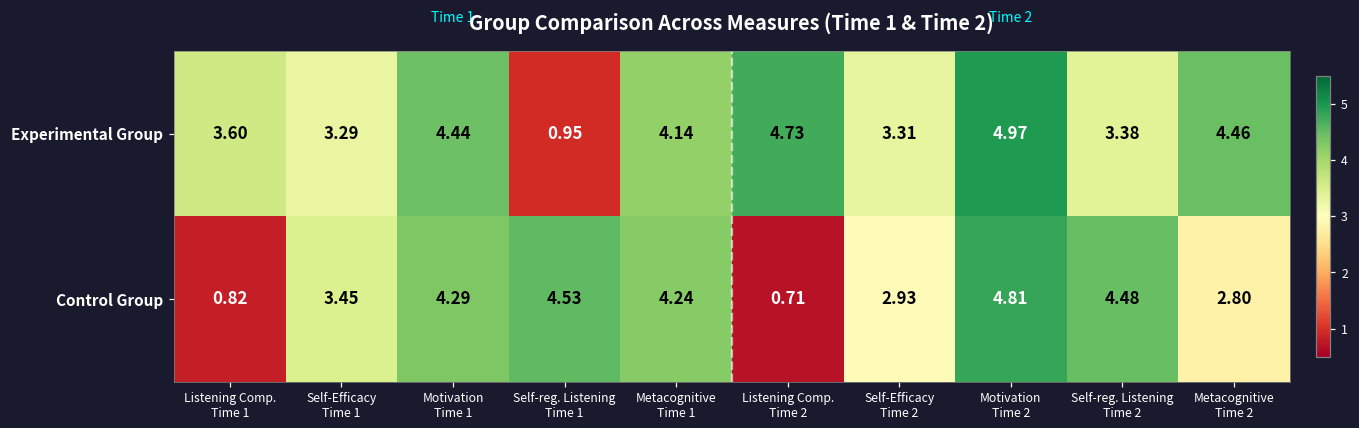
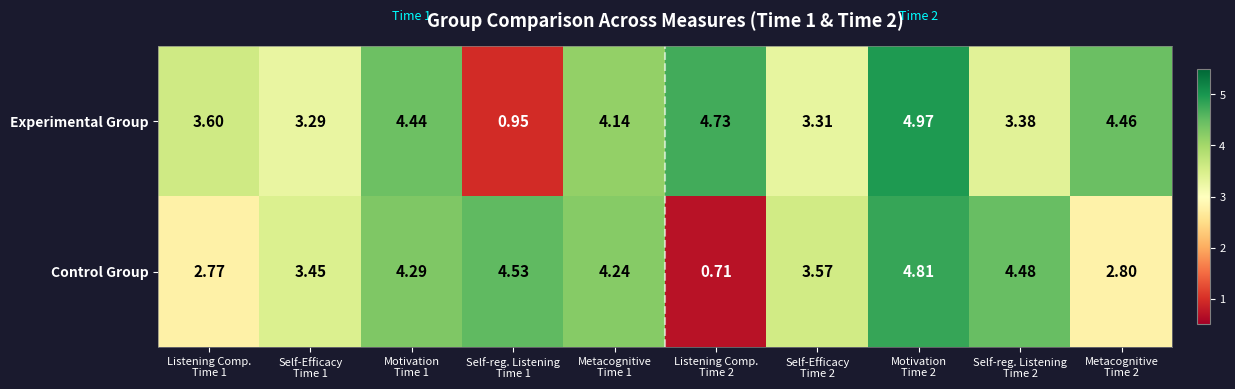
Control Group, Listening Comp. Time 1: 0.82 -> 2.77
Control Group, Self-Efficacy Time 2: 2.93 -> 3.57
